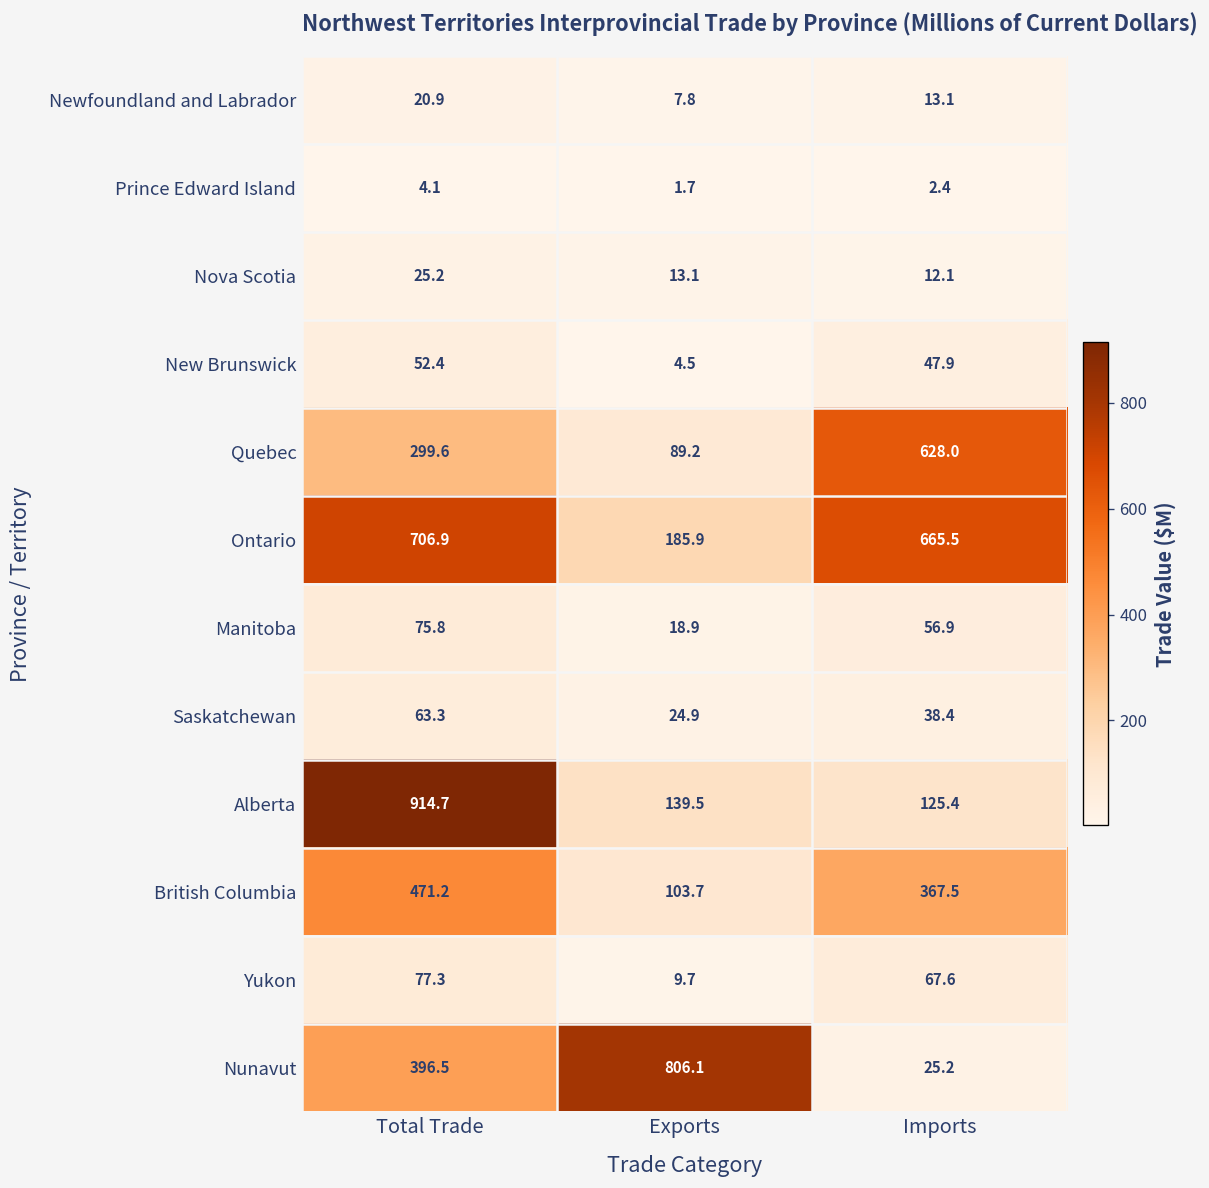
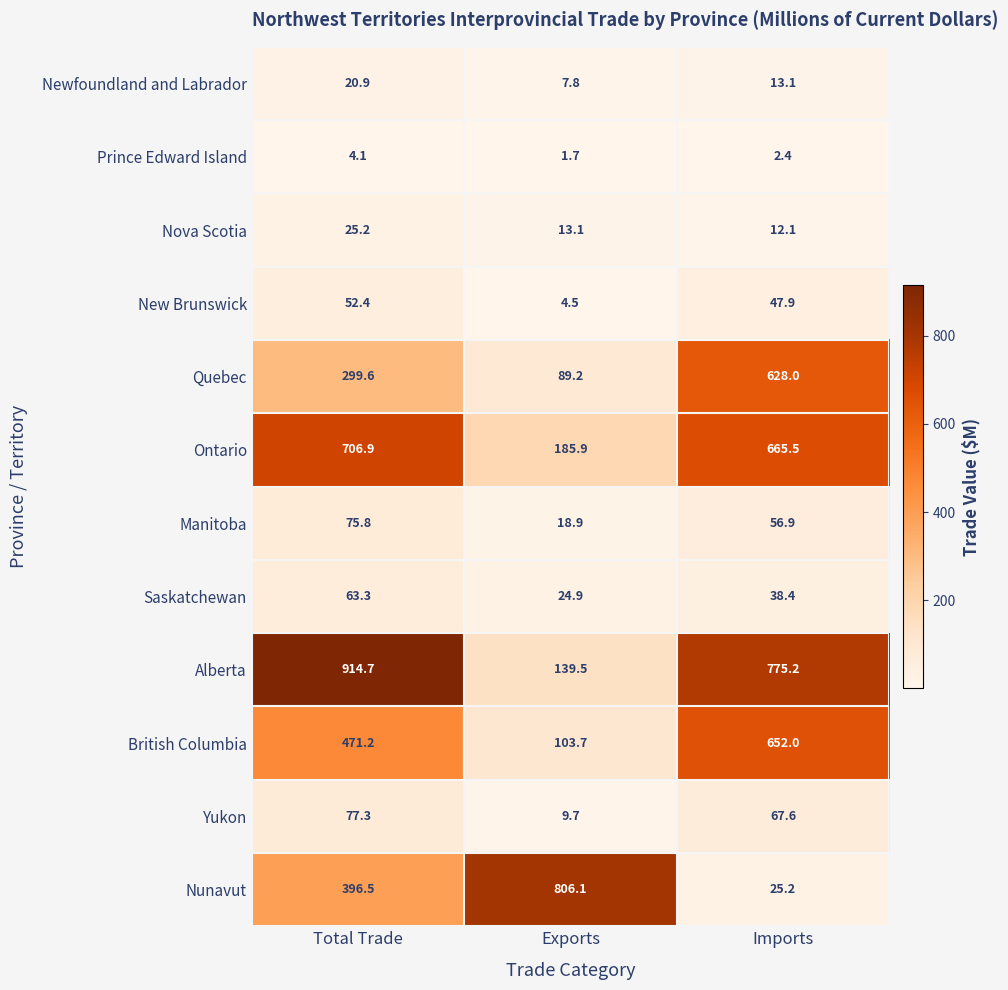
Alberta, Imports: 125.4 -> 775.2
British Columbia, Imports: 367.5 -> 652.0
